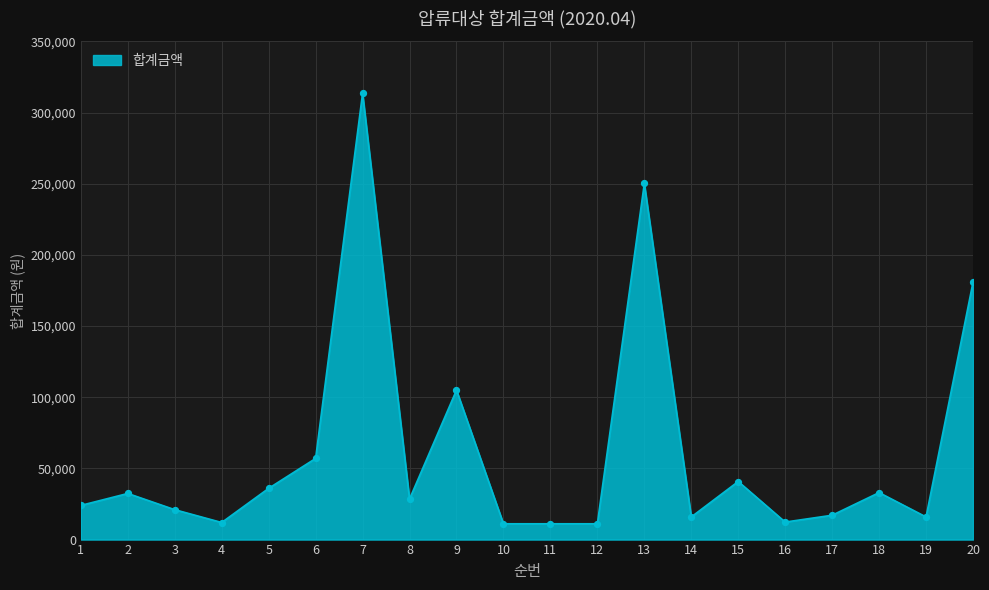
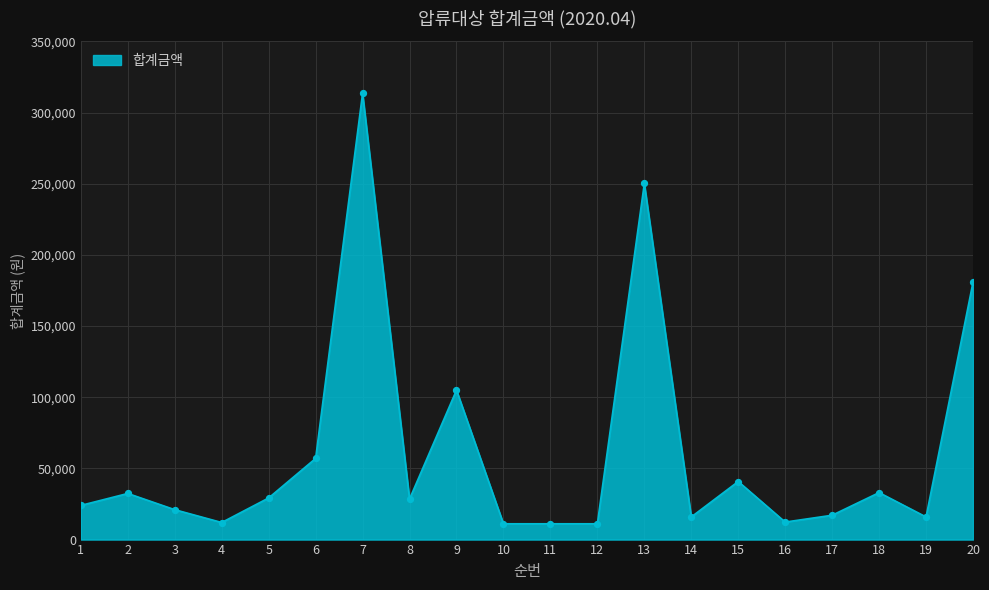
5: 36,000 -> 29,000
